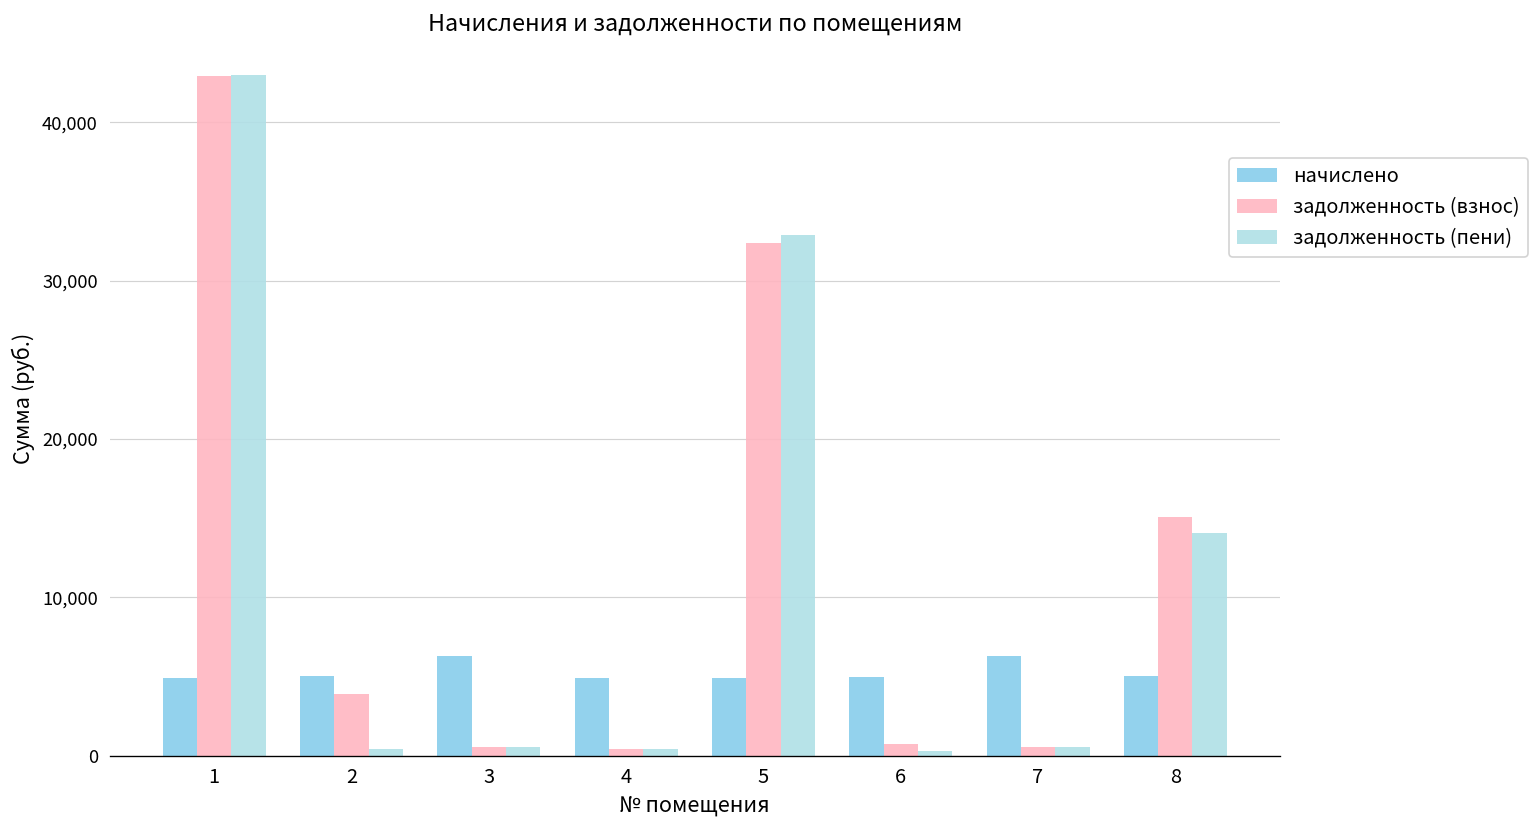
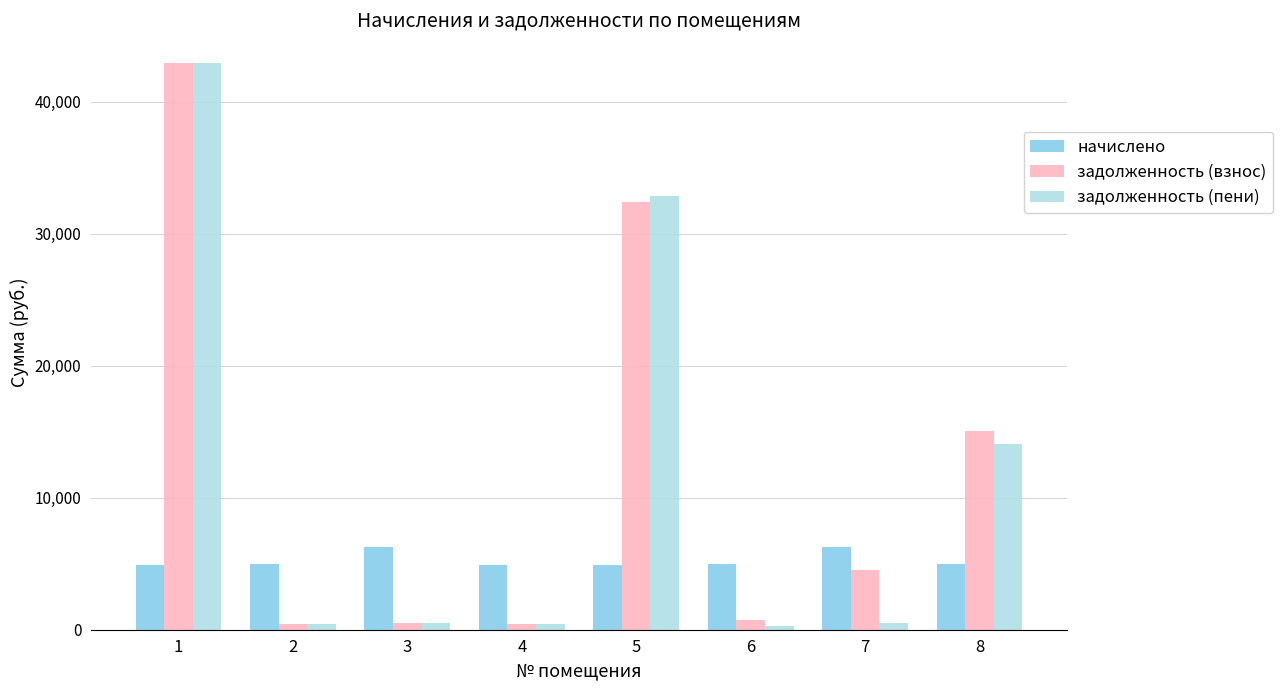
задолженность (взнос), 2: 3,900 -> 400
задолженность (взнос), 7: 500 -> 4,500
